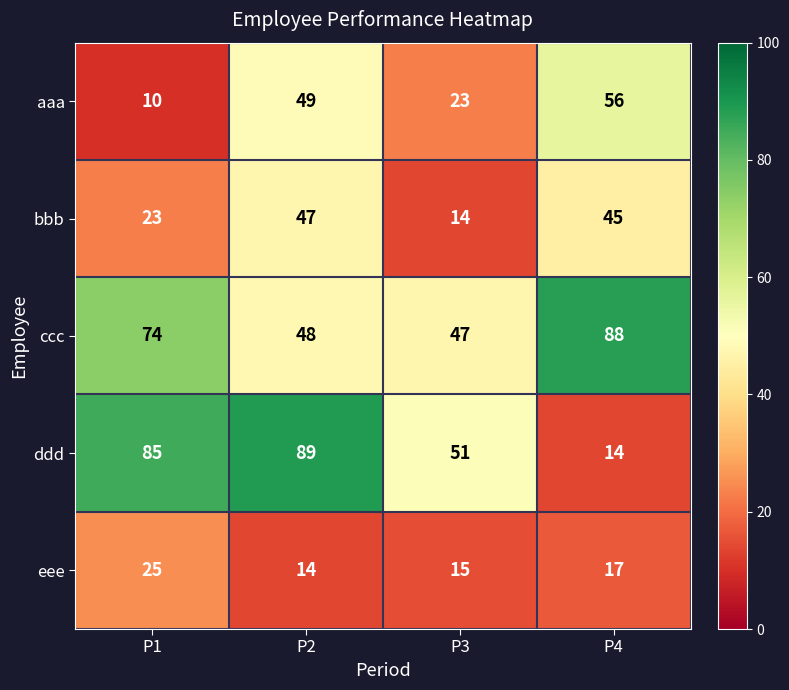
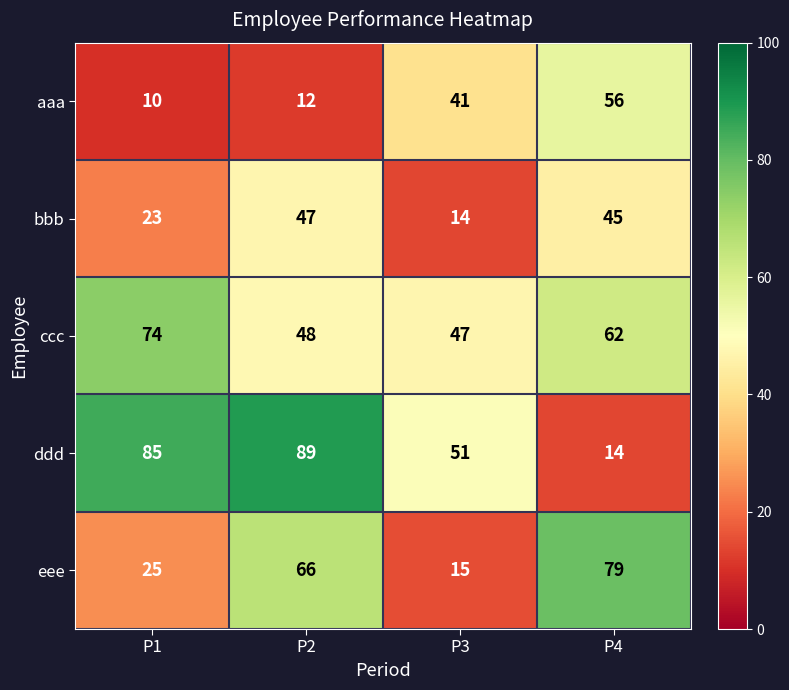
aaa, P2: 49 -> 12
aaa, P3: 23 -> 41
ccc, P4: 88 -> 62
eee, P2: 14 -> 66
eee, P4: 17 -> 79
